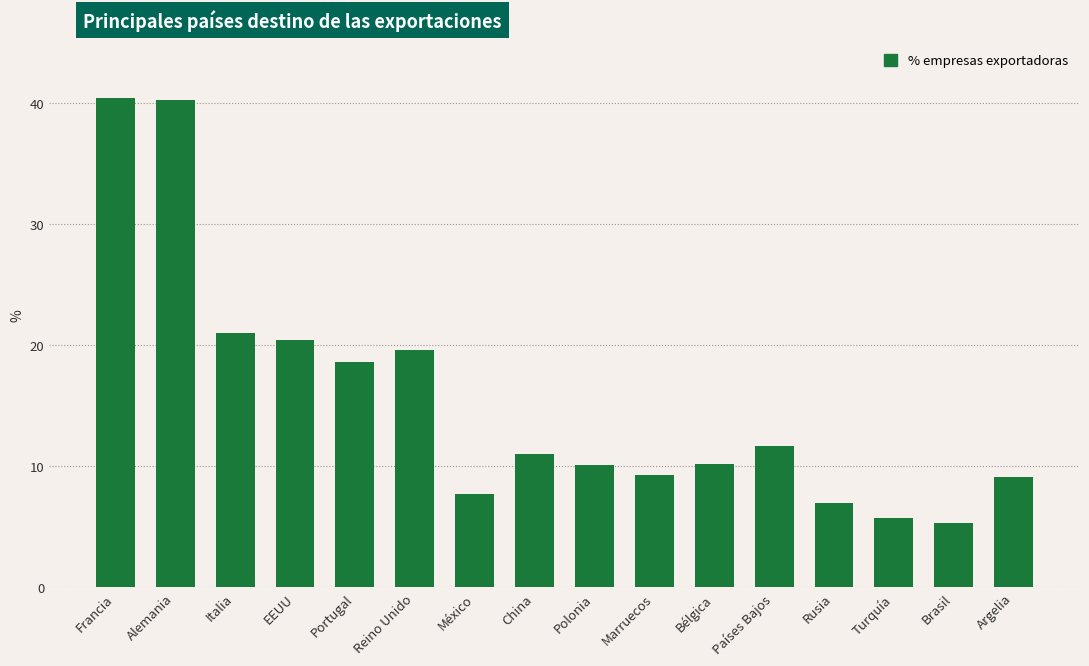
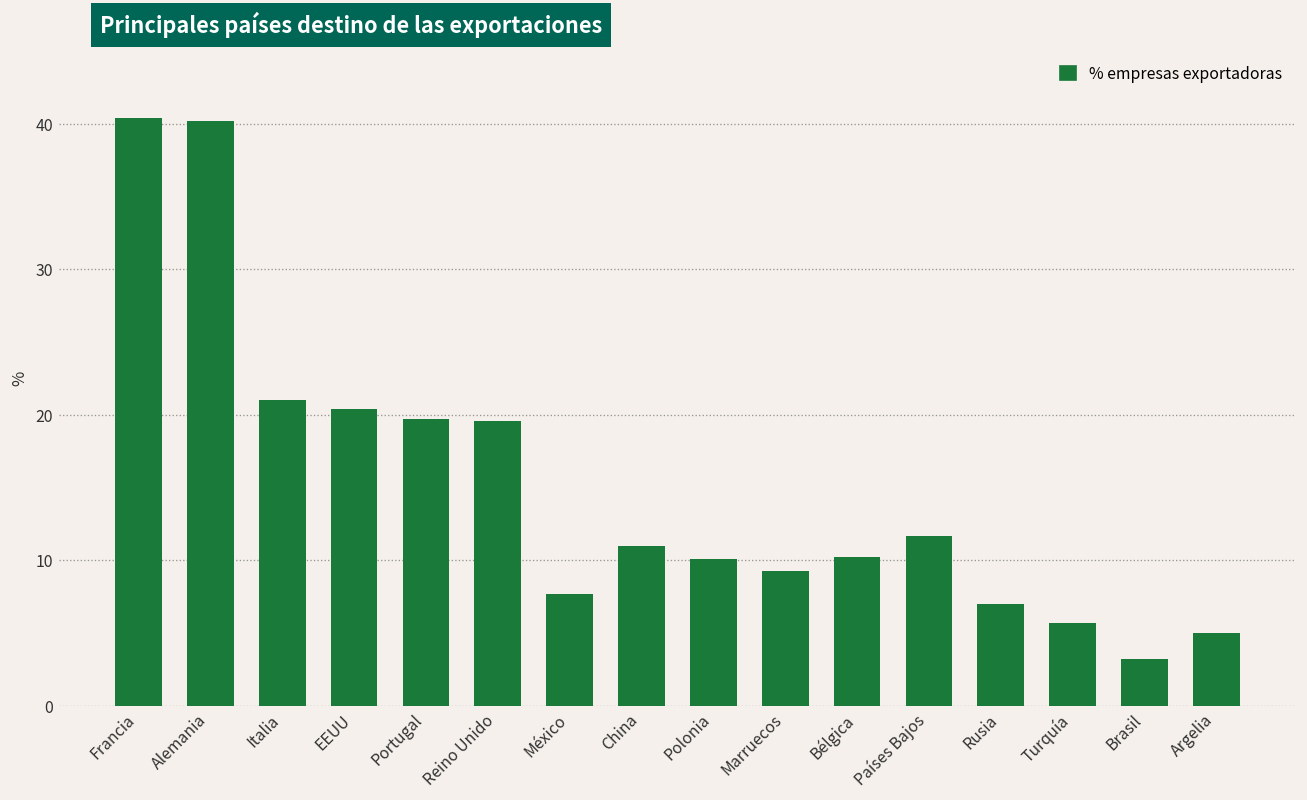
Portugal: 18.6 -> 19.7
Brasil: 5.3 -> 3.2
Argelia: 9.1 -> 5.0
